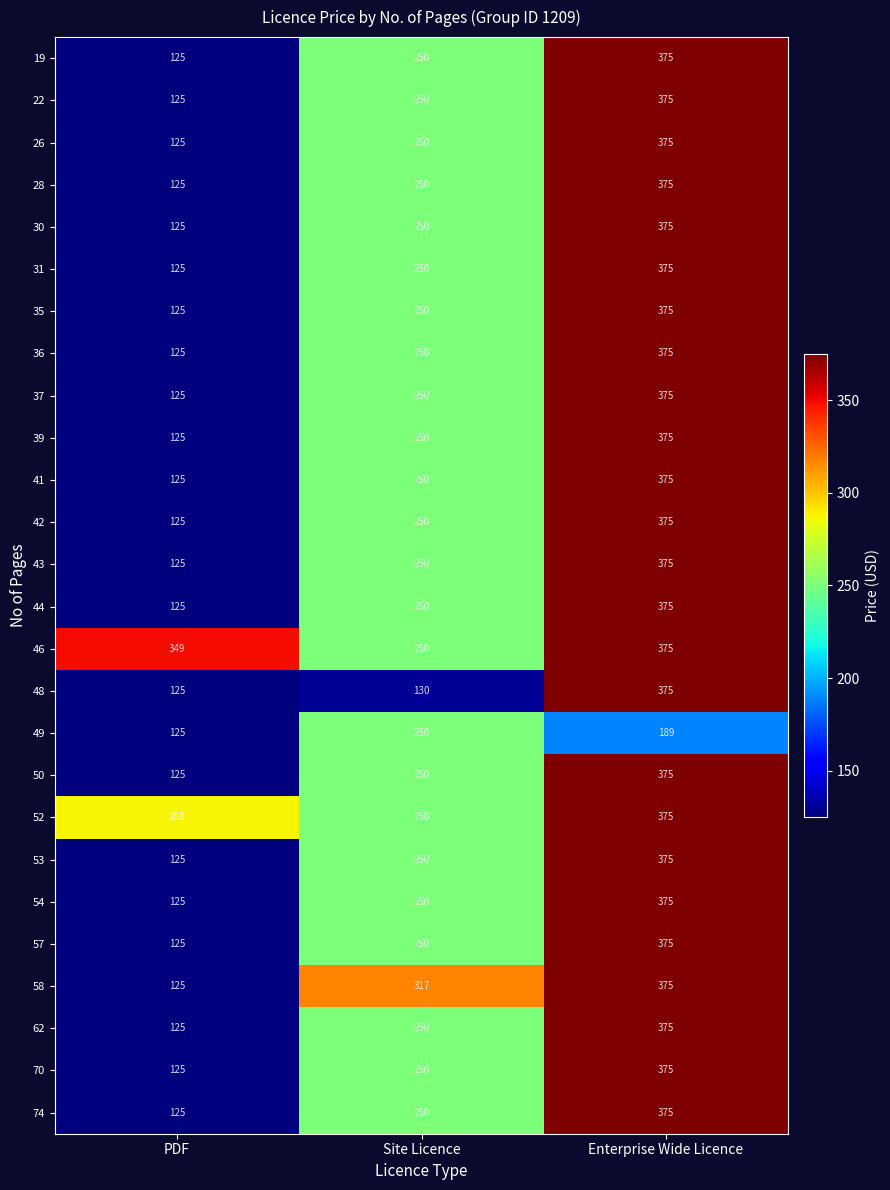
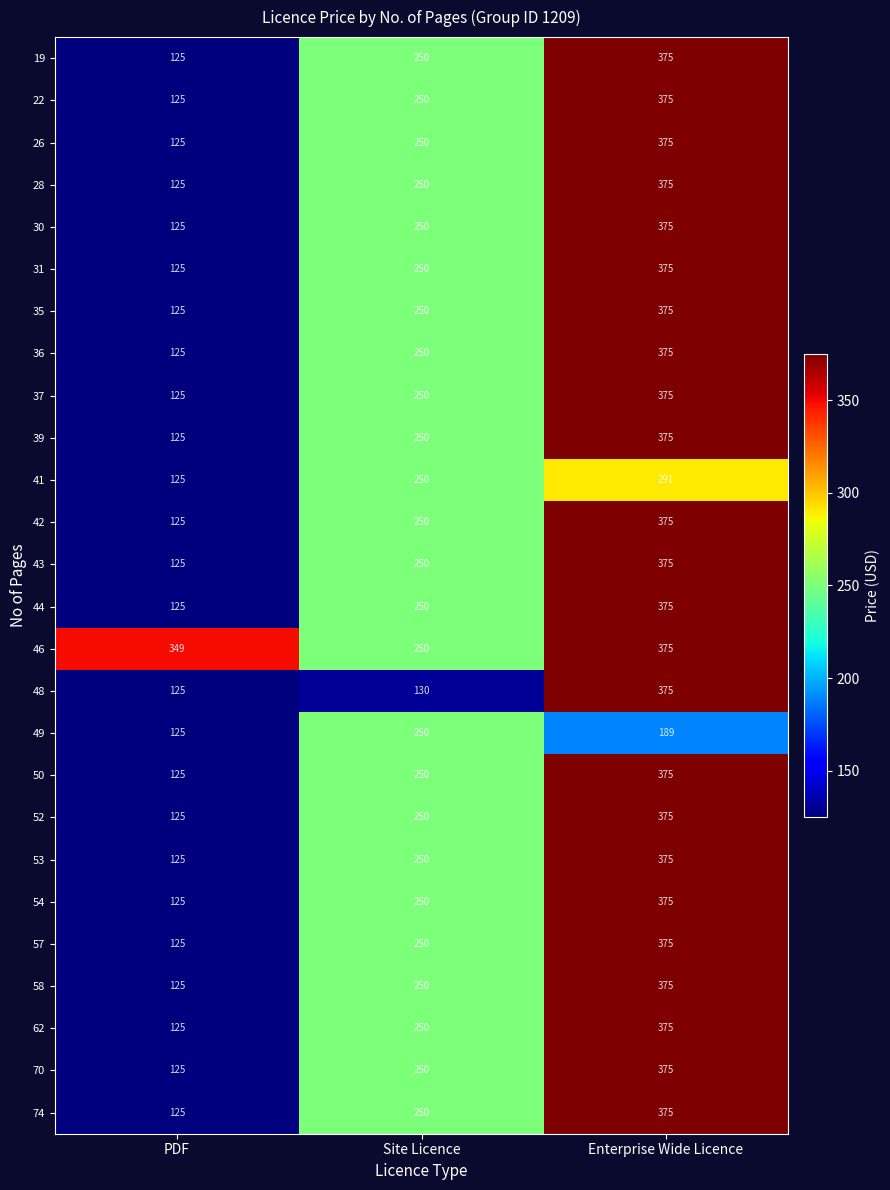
41, Enterprise Wide Licence: 375 -> 291
52, PDF: 288 -> 125
58, Site Licence: 317 -> 250
